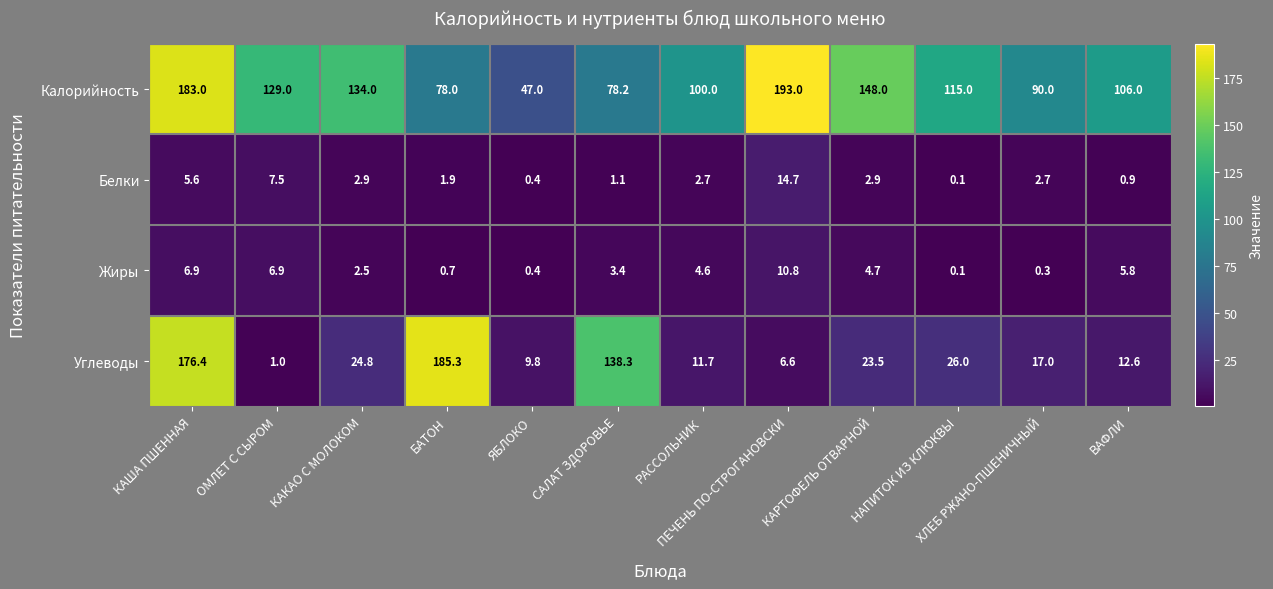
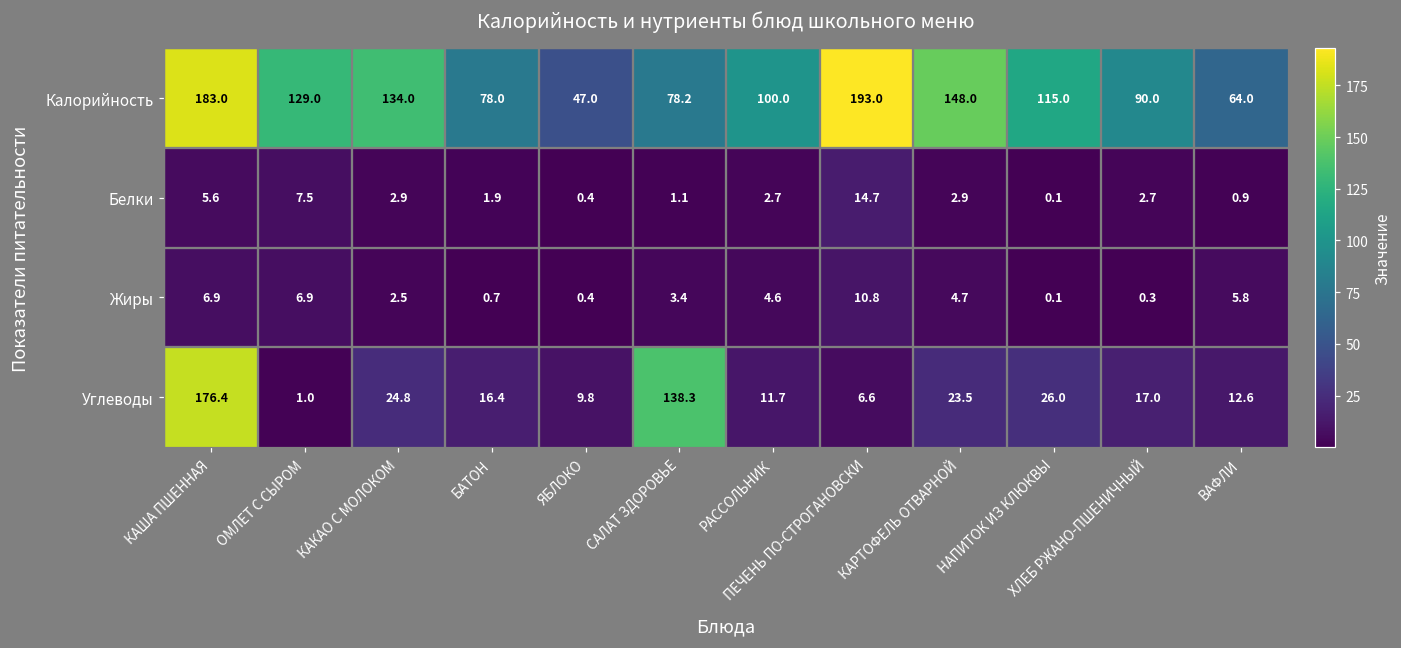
Калорийность, ВАФЛИ: 106.0 -> 64.0
Углеводы, БАТОН: 185.3 -> 16.4
